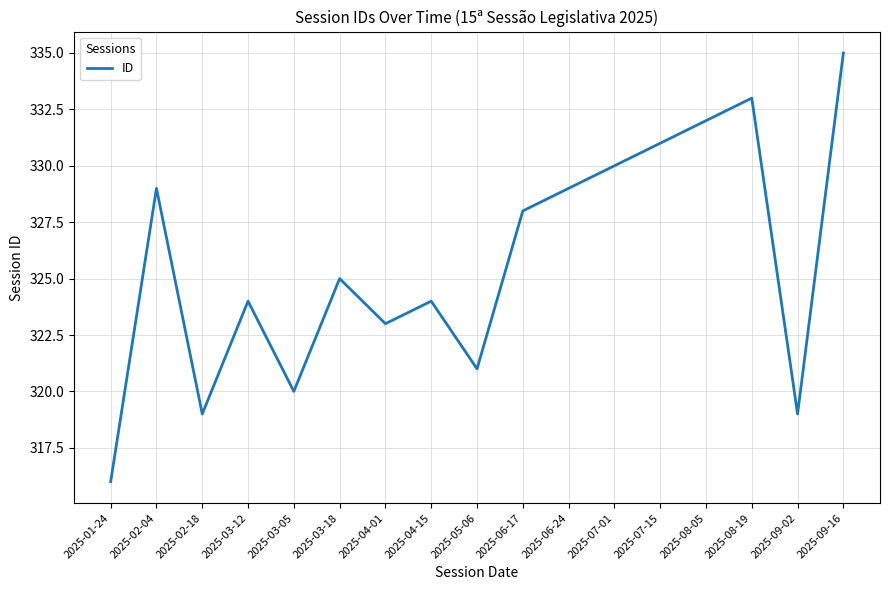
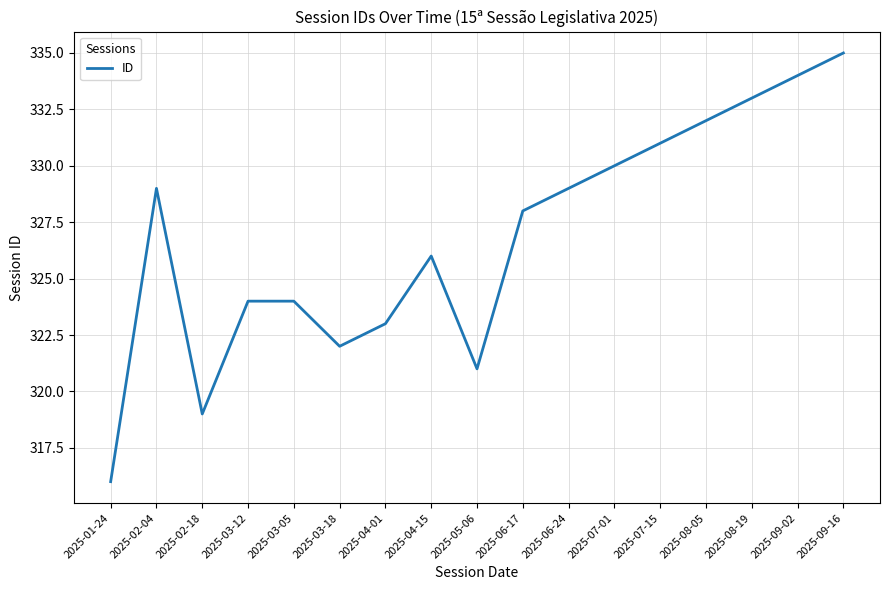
2025-03-05: 320 -> 324
2025-03-18: 325 -> 322
2025-04-15: 324 -> 326
2025-09-02: 319 -> 334
